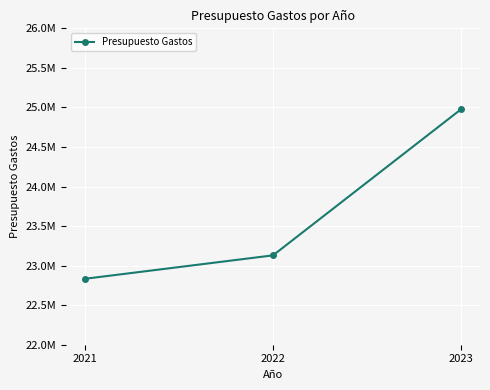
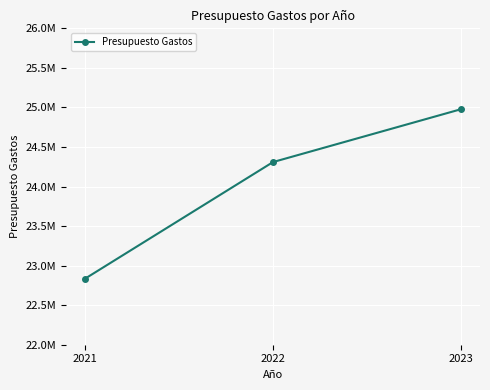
2022: 23100000 -> 24300000
